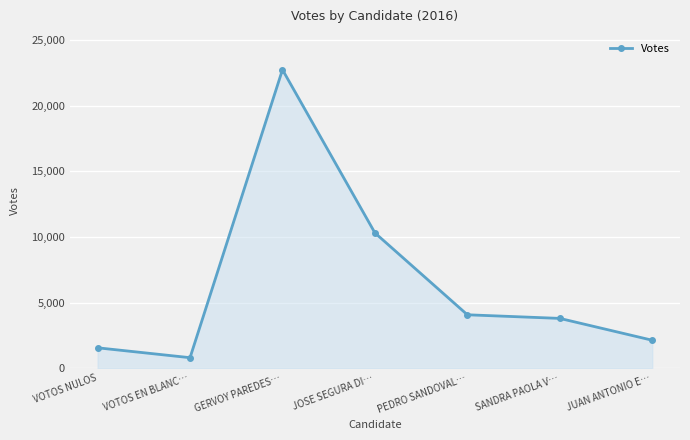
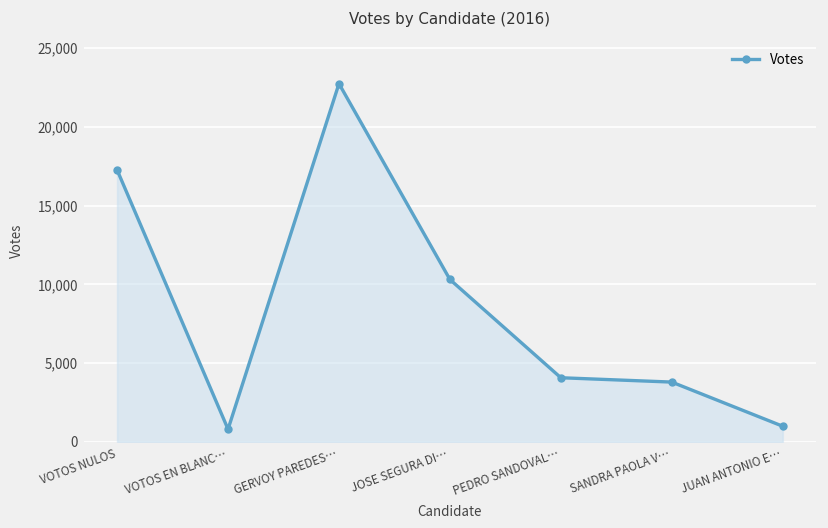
VOTOS NULOS: 1,600 -> 17,300
JUAN ANTONIO E…: 2,100 -> 1,000
